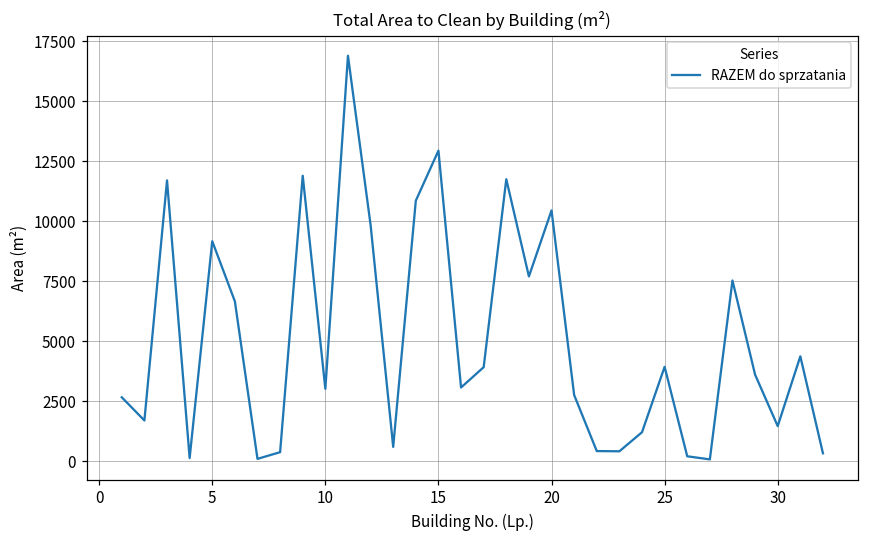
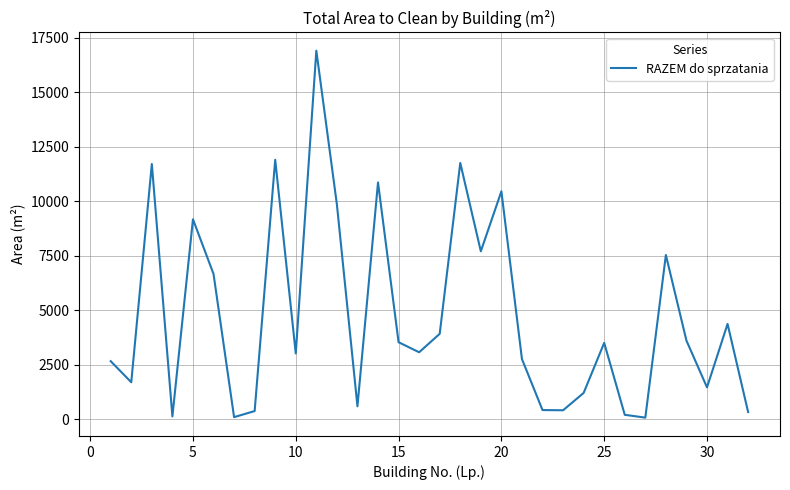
15: 12900 -> 3500
25: 3900 -> 3500
